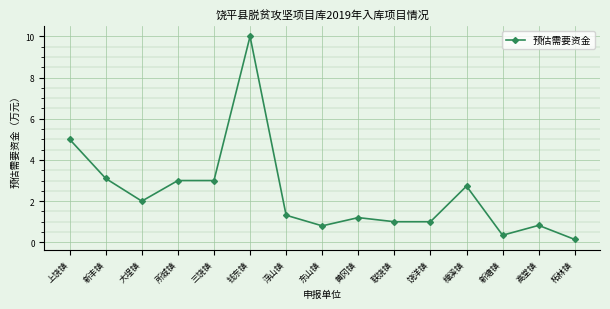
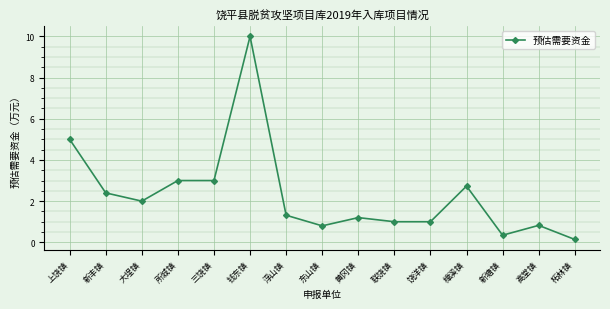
新丰镇: 3.1 -> 2.4
